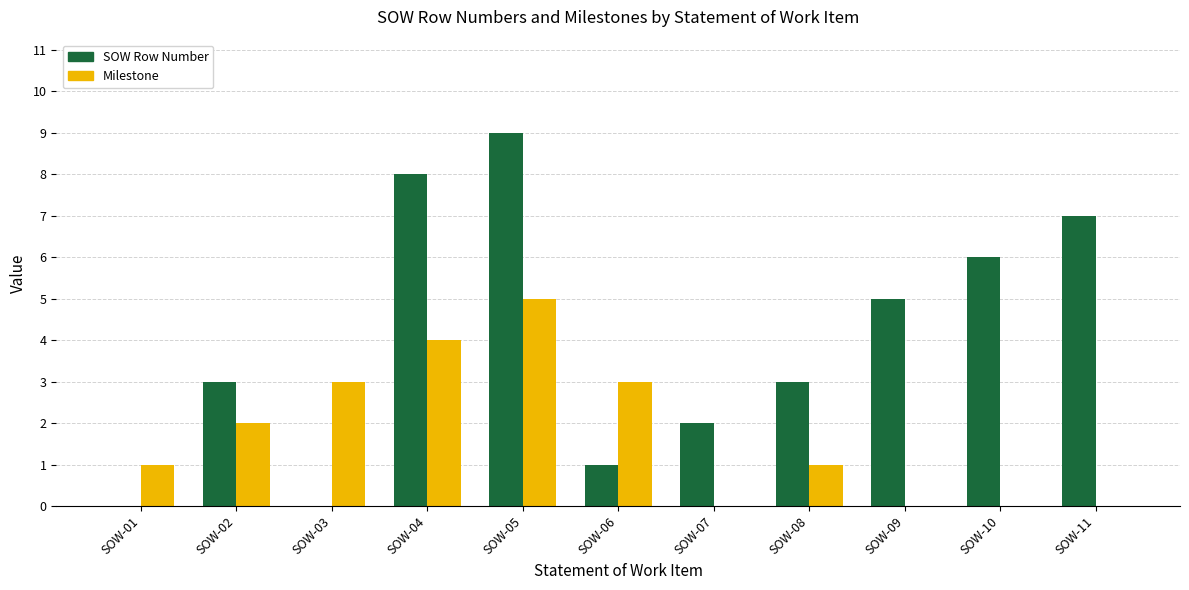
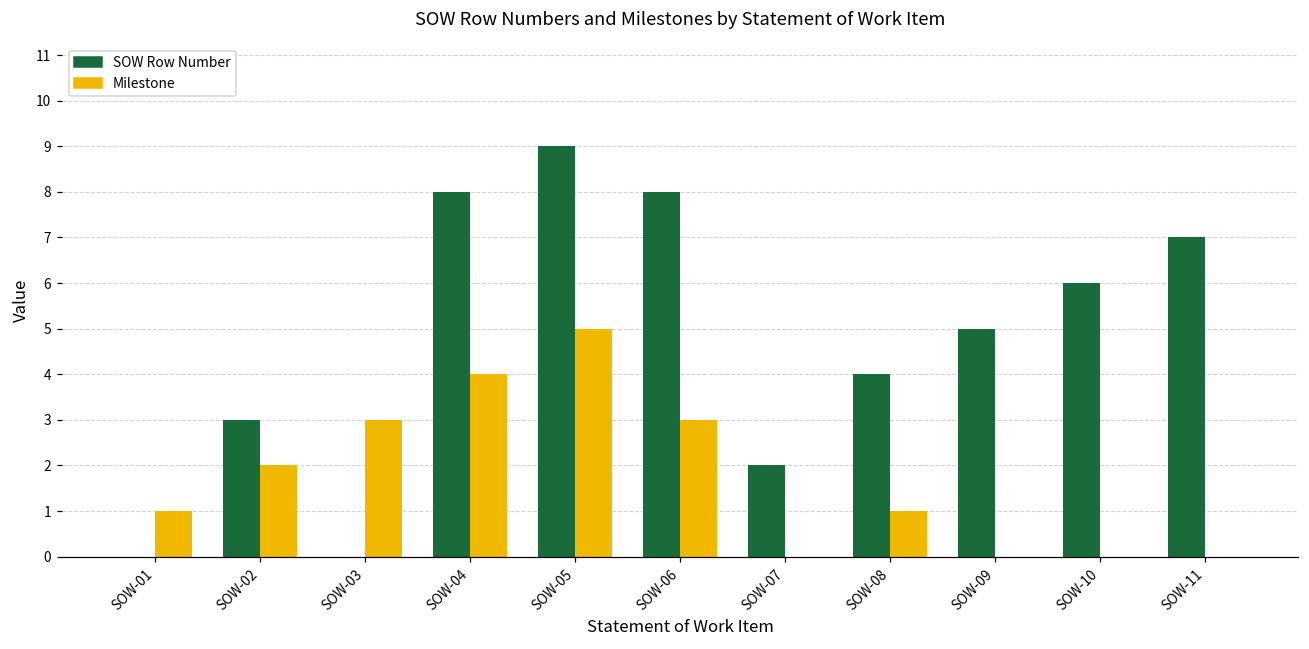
SOW Row Number, SOW-06: 1 -> 8
SOW Row Number, SOW-08: 3 -> 4
